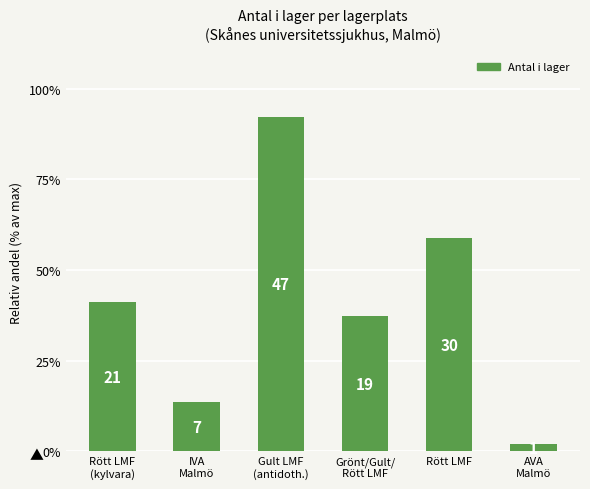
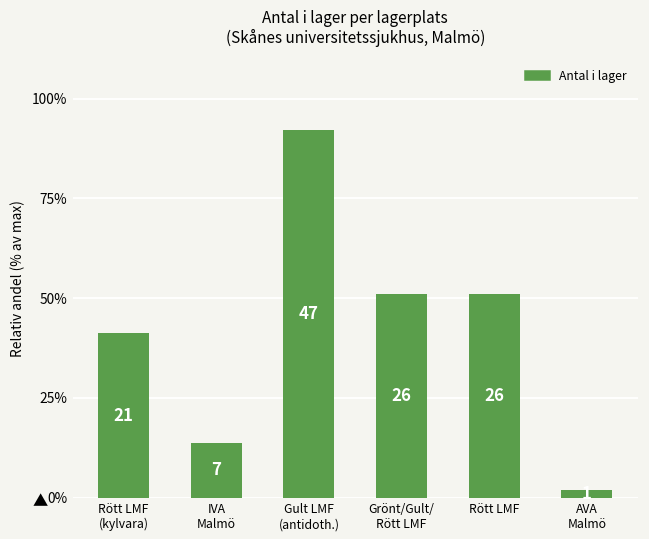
Grönt/Gult/ Rött LMF: 19 -> 26
Rött LMF: 30 -> 26
